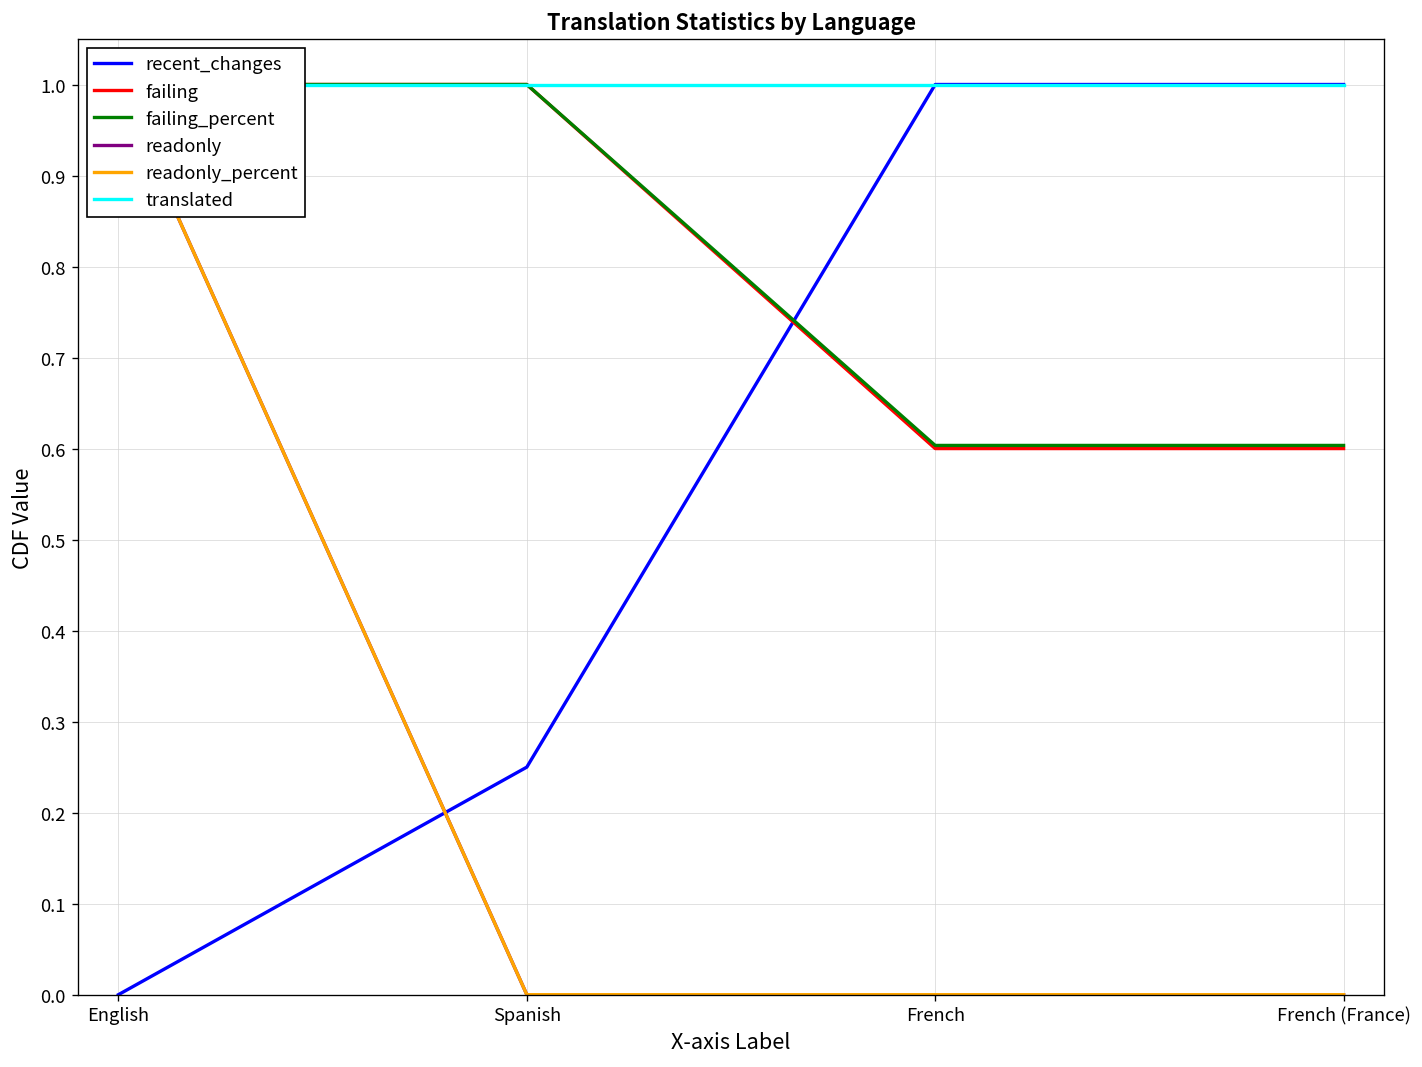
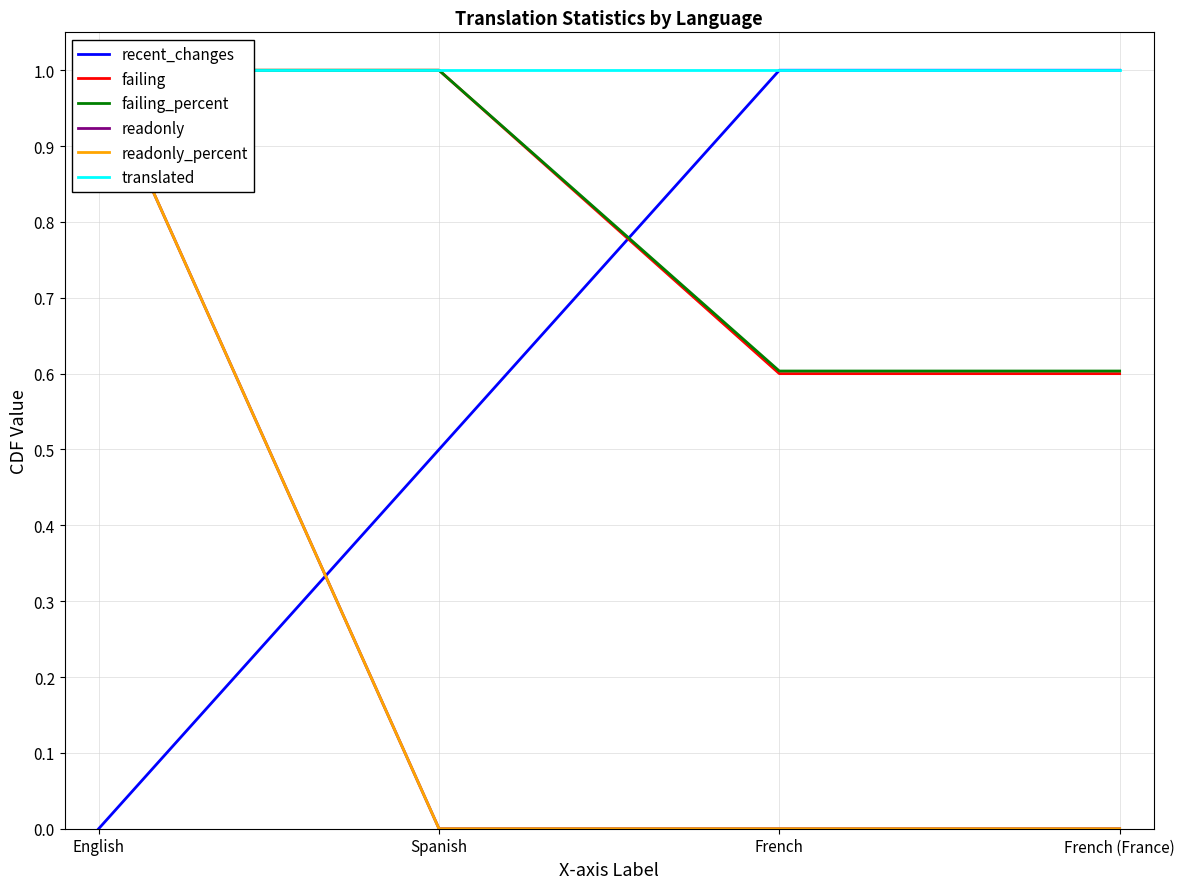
recent_changes, Spanish: 0.25 -> 0.50
